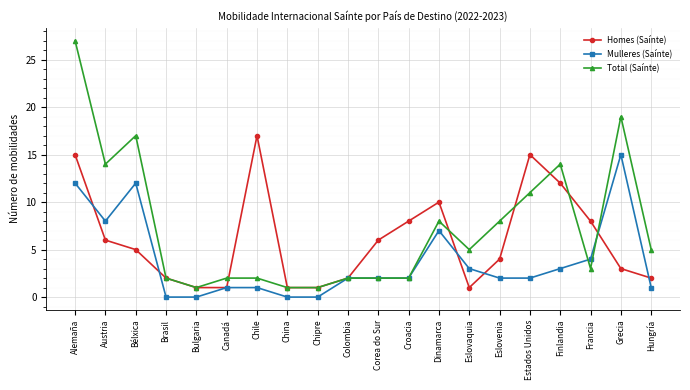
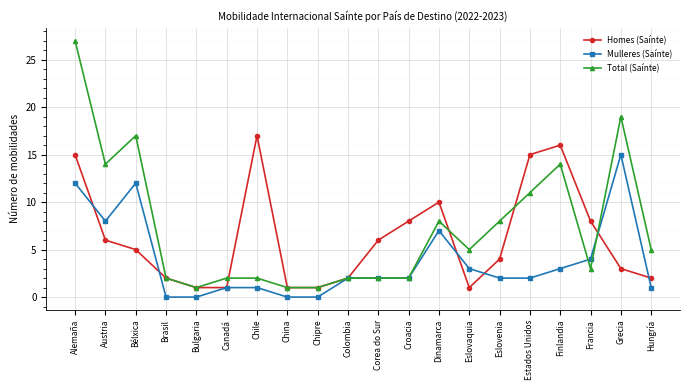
Homes (Saínte), Finlandia: 12 -> 16
